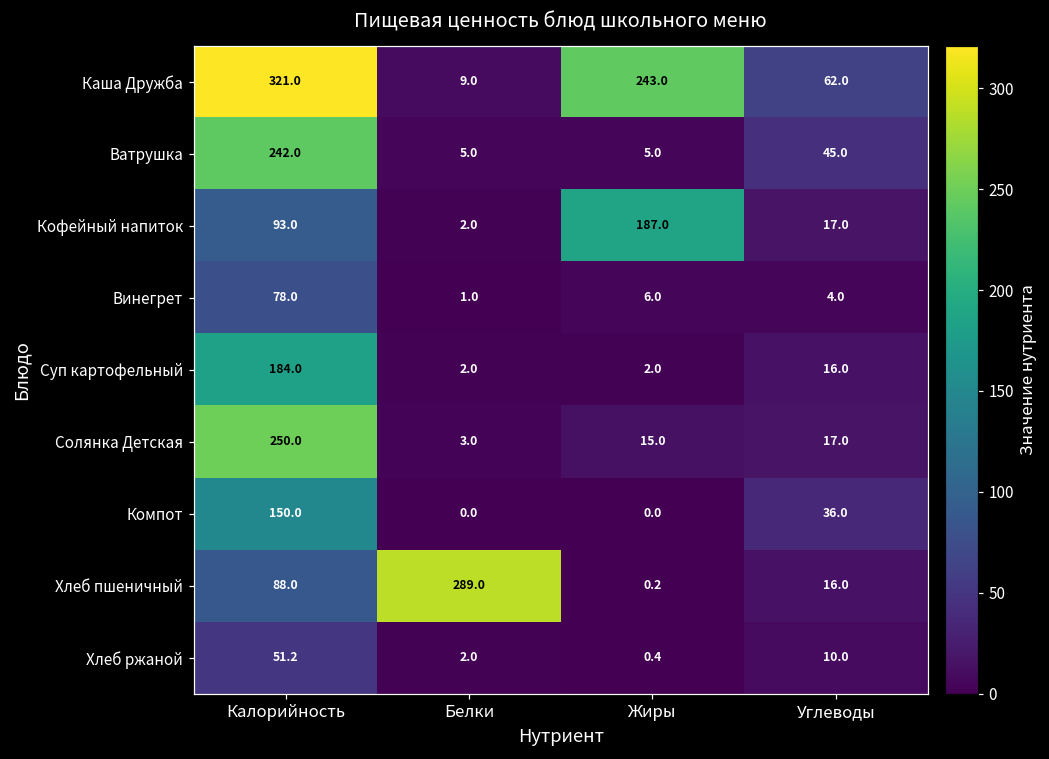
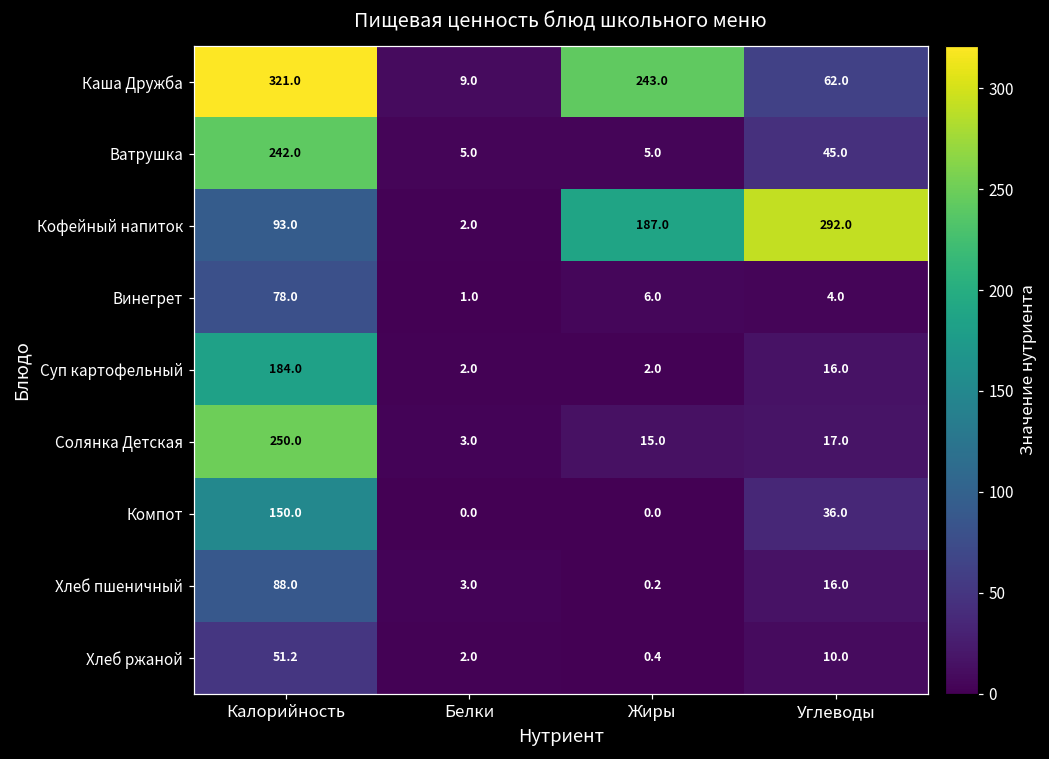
Кофейный напиток, Углеводы: 17.0 -> 292.0
Хлеб пшеничный, Белки: 289.0 -> 3.0
